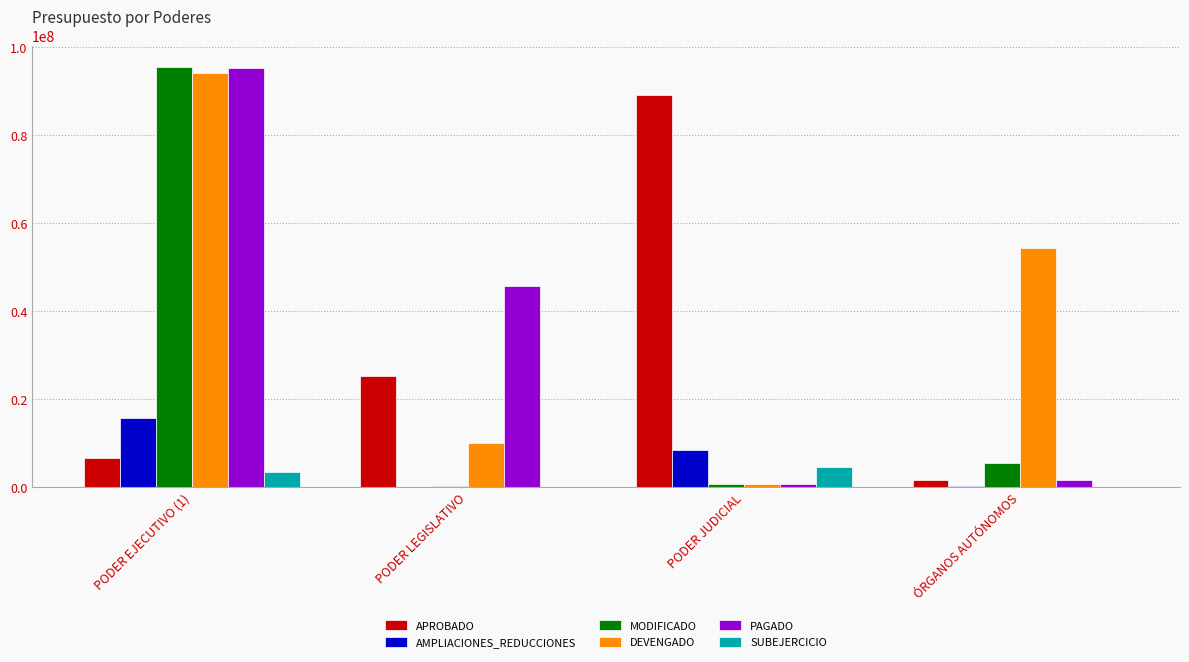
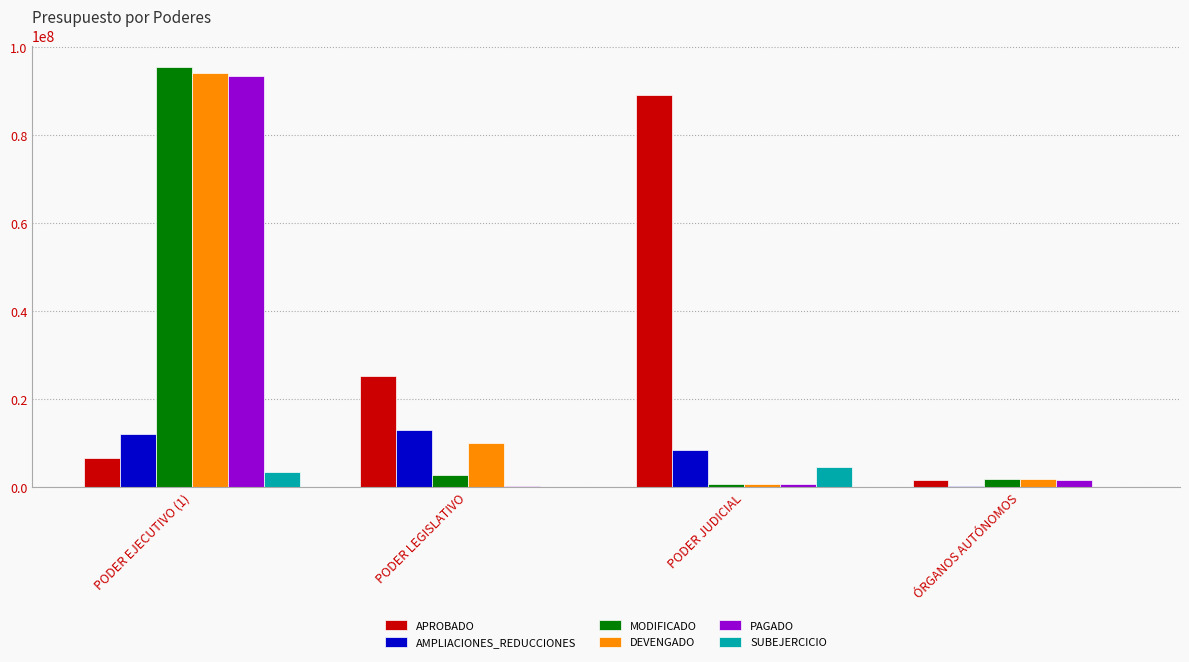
AMPLIACIONES_REDUCCIONES, PODER EJECUTIVO (1): 16000000 -> 12000000
PAGADO, PODER EJECUTIVO (1): 95000000 -> 93000000
AMPLIACIONES_REDUCCIONES, PODER LEGISLATIVO: 0 -> 13000000
MODIFICADO, PODER LEGISLATIVO: 0 -> 3000000
PAGADO, PODER LEGISLATIVO: 46000000 -> 0
MODIFICADO, ÓRGANOS AUTÓNOMOS: 5000000 -> 2000000
DEVENGADO, ÓRGANOS AUTÓNOMOS: 54000000 -> 2000000
